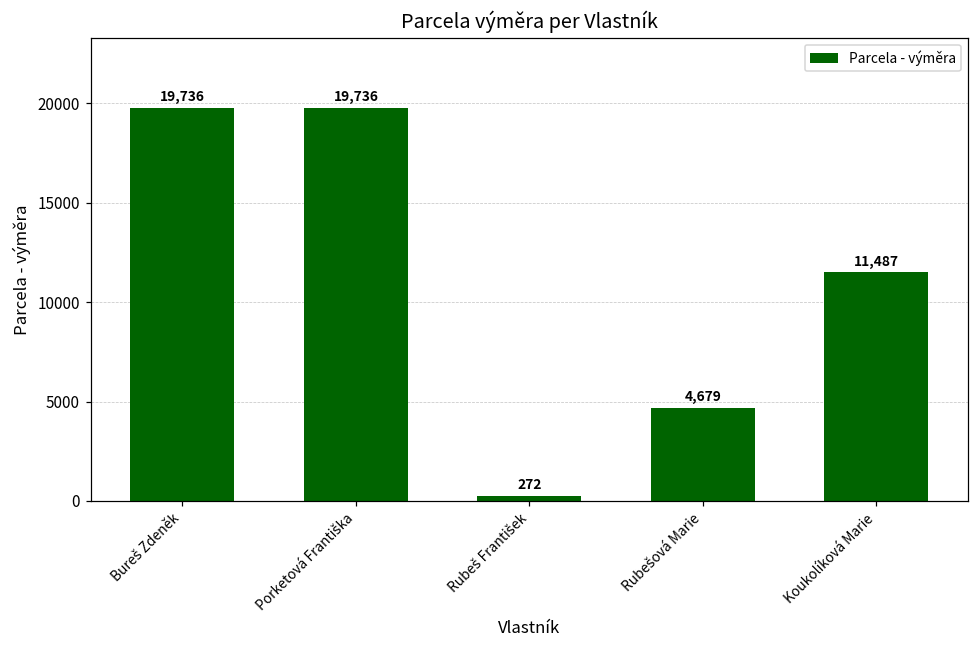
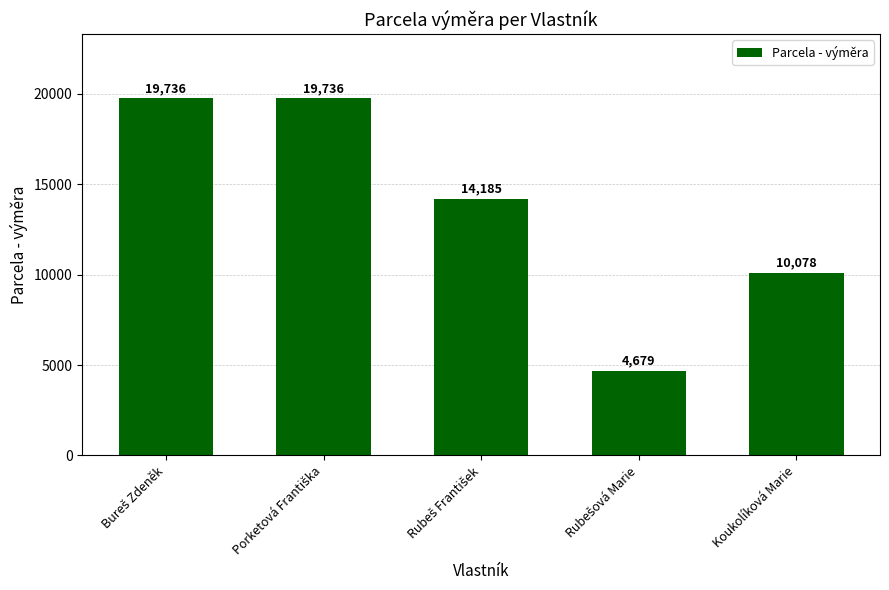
Rubeš František: 272 -> 14,185
Koukolíková Marie: 11,487 -> 10,078
